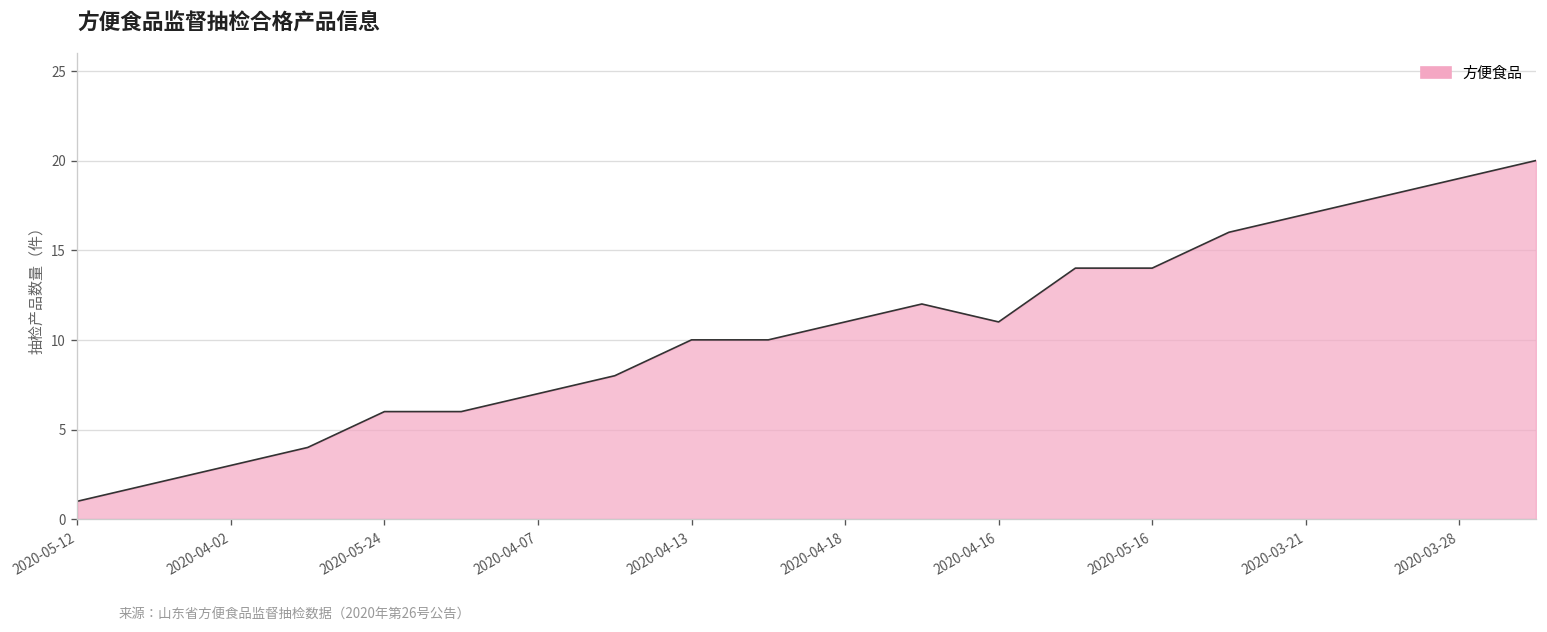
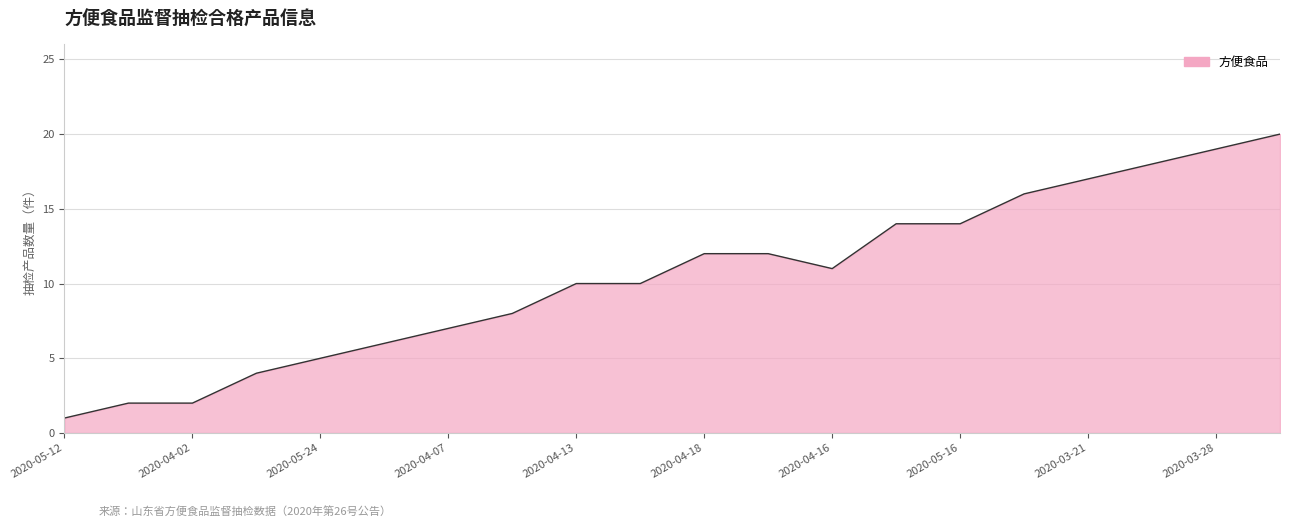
2020-04-02: 3 -> 2
2020-05-24: 6 -> 5
2020-04-18: 11 -> 12
